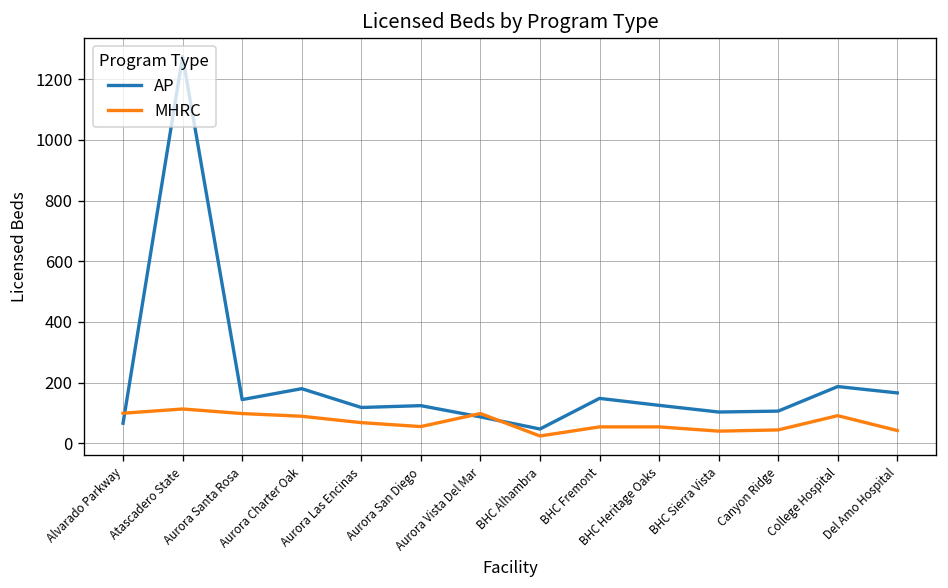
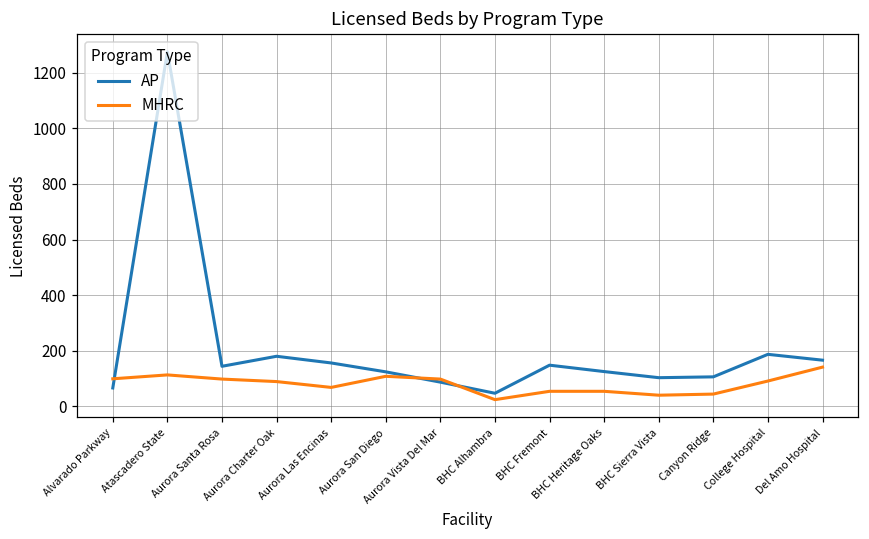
AP, Aurora Las Encinas: 120 -> 160
MHRC, Aurora San Diego: 60 -> 110
MHRC, Del Amo Hospital: 40 -> 140
